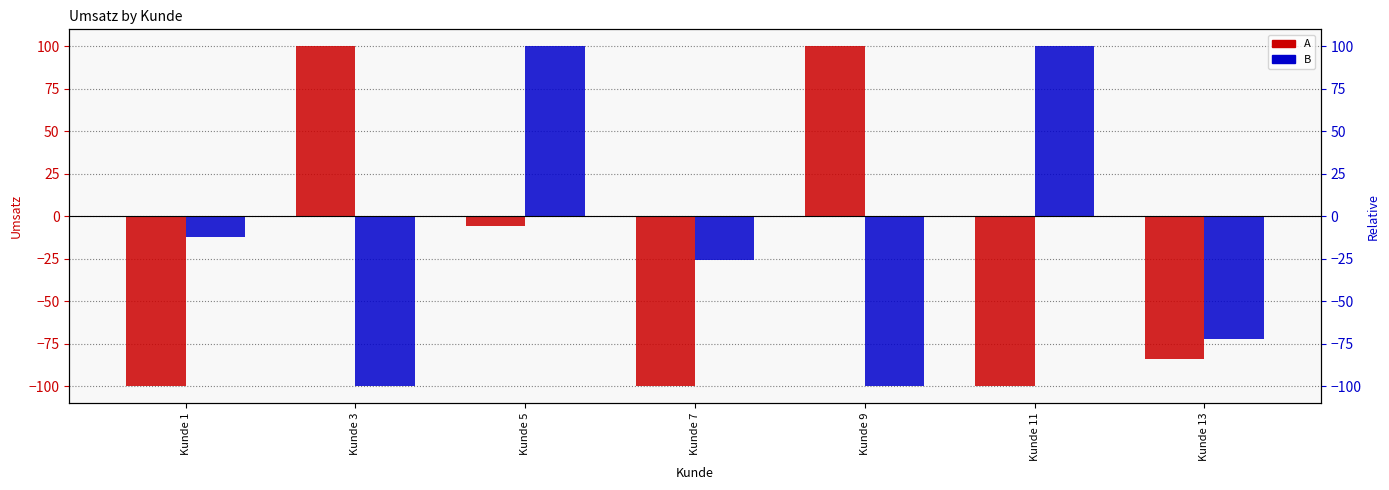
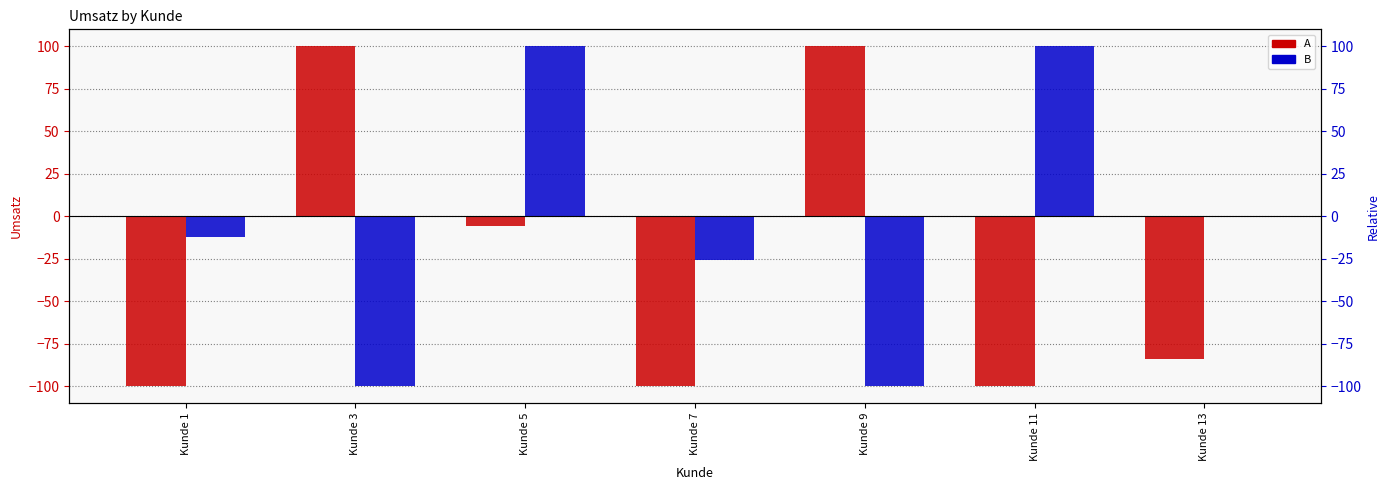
B, Kunde 13: -72 -> 0
